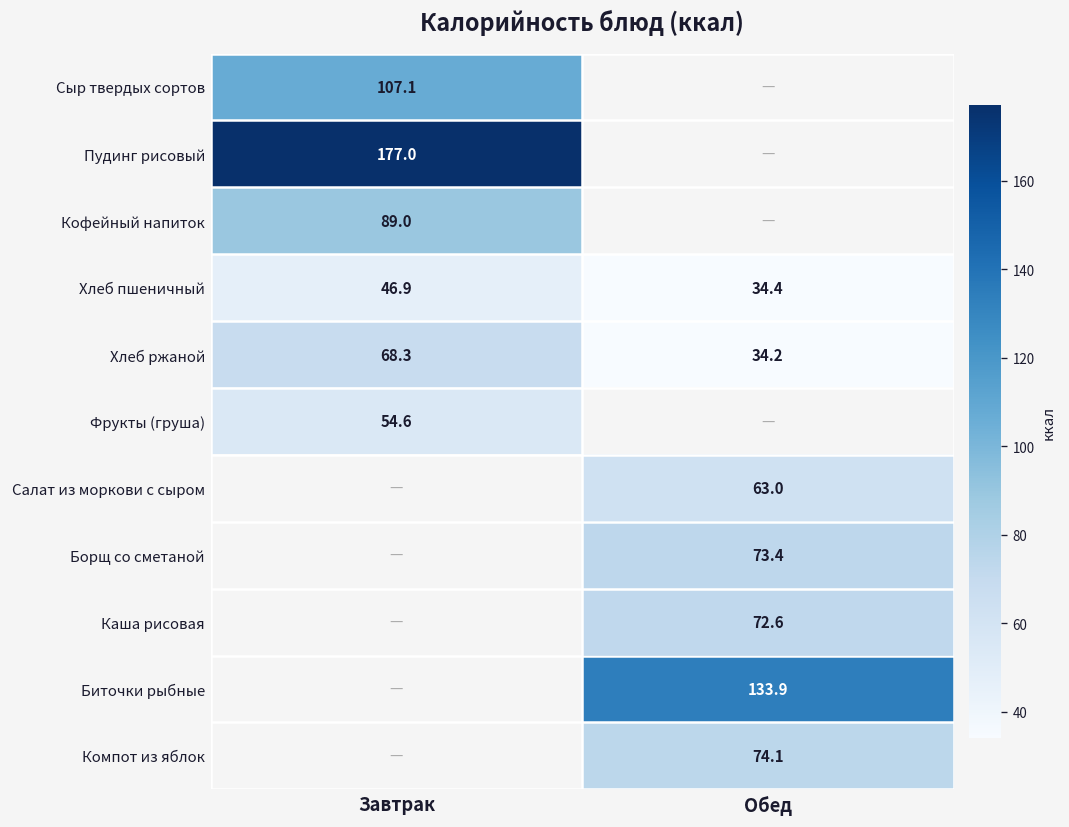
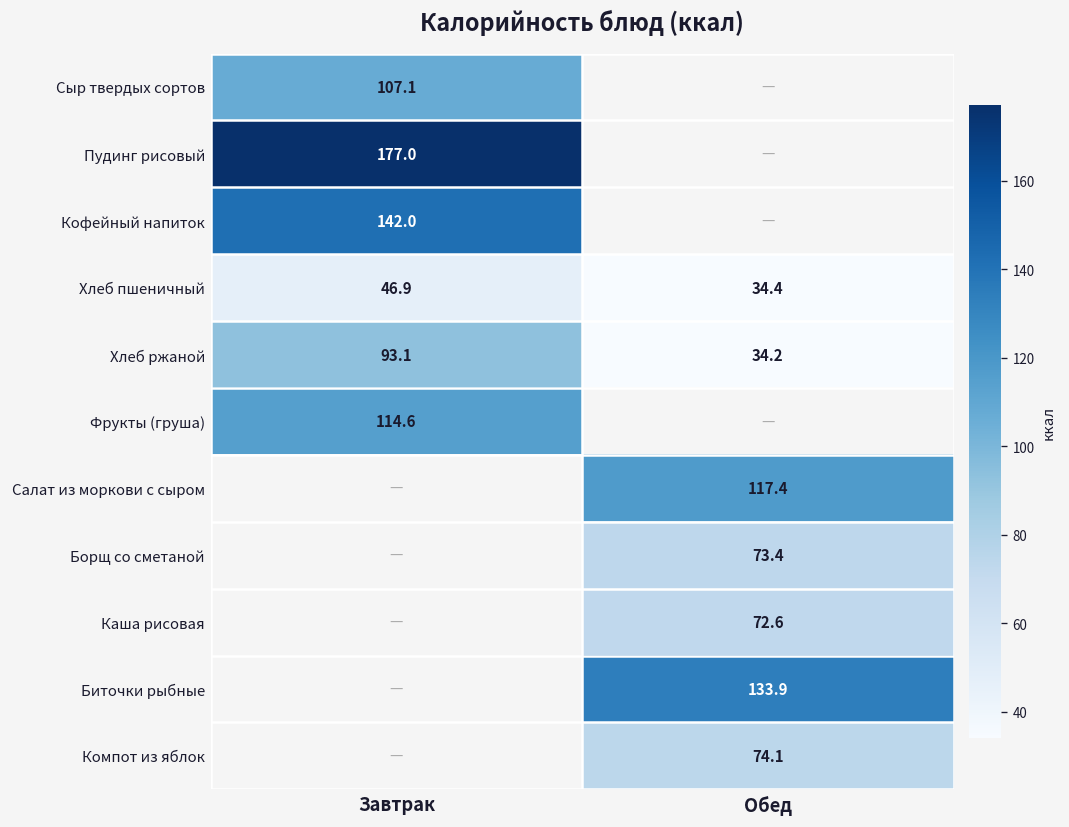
Кофейный напиток, Завтрак: 89.0 -> 142.0
Хлеб ржаной, Завтрак: 68.3 -> 93.1
Фрукты (груша), Завтрак: 54.6 -> 114.6
Салат из моркови с сыром, Обед: 63.0 -> 117.4
